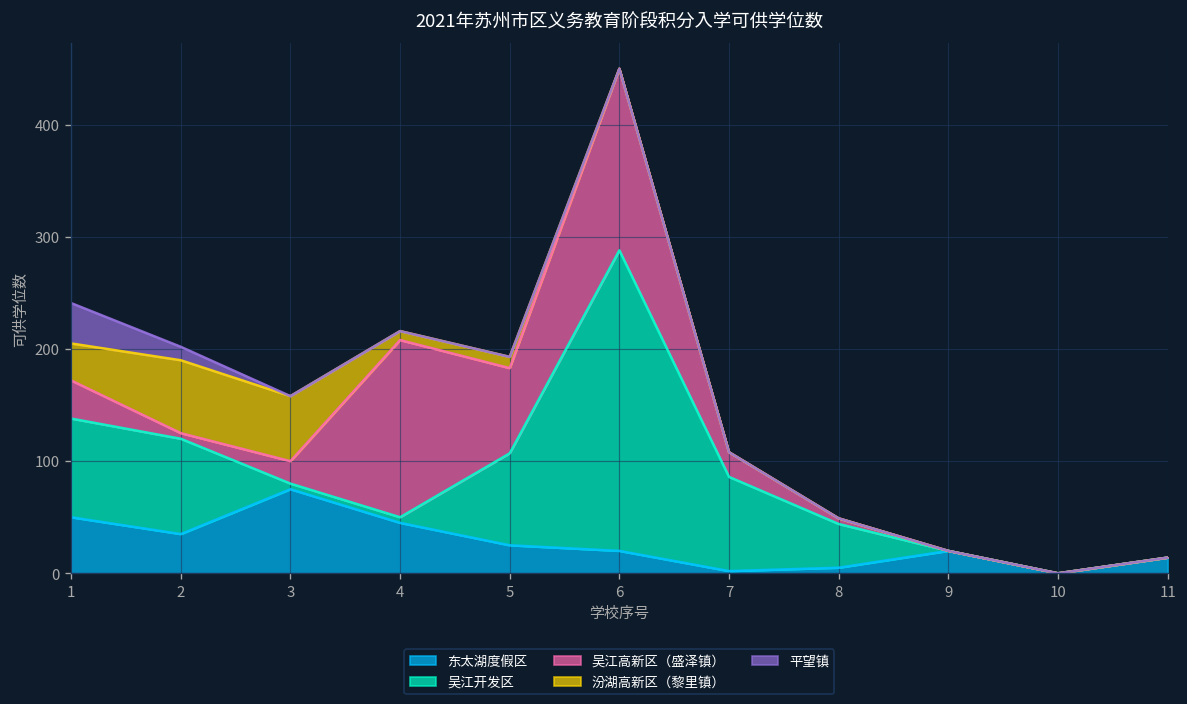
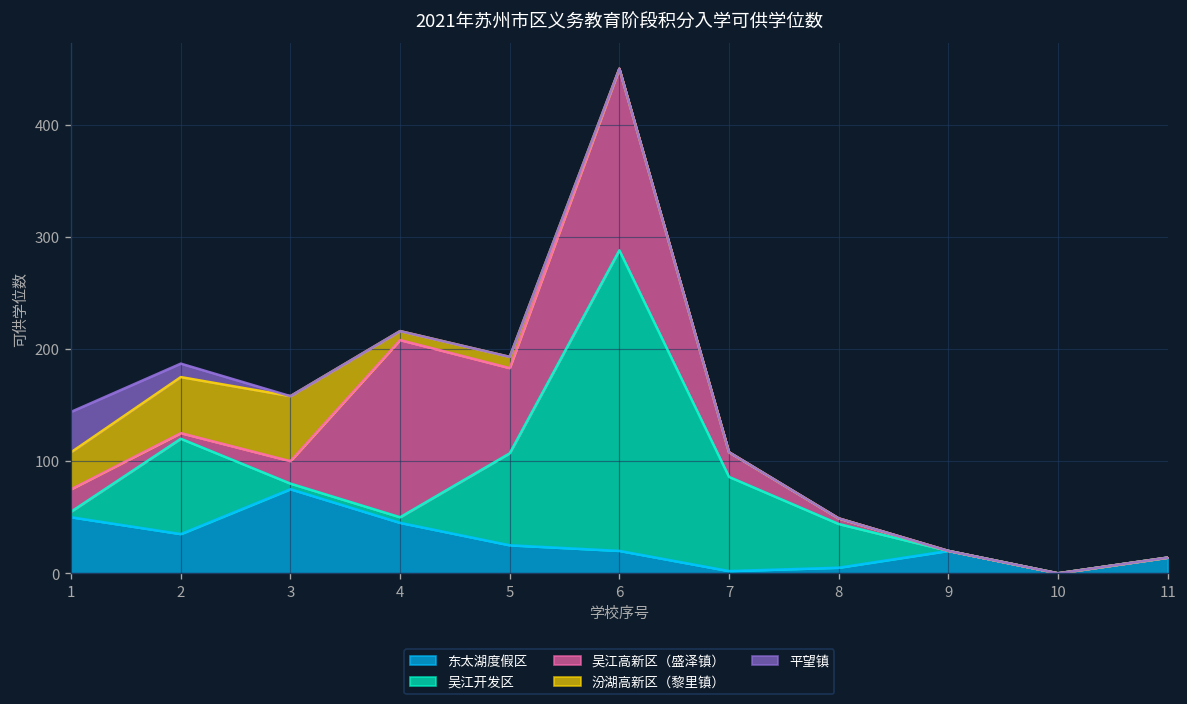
吴江开发区, 1: 90 -> 10
吴江高新区（盛泽镇）, 1: 30 -> 20
汾湖高新区（黎里镇）, 2: 70 -> 50
